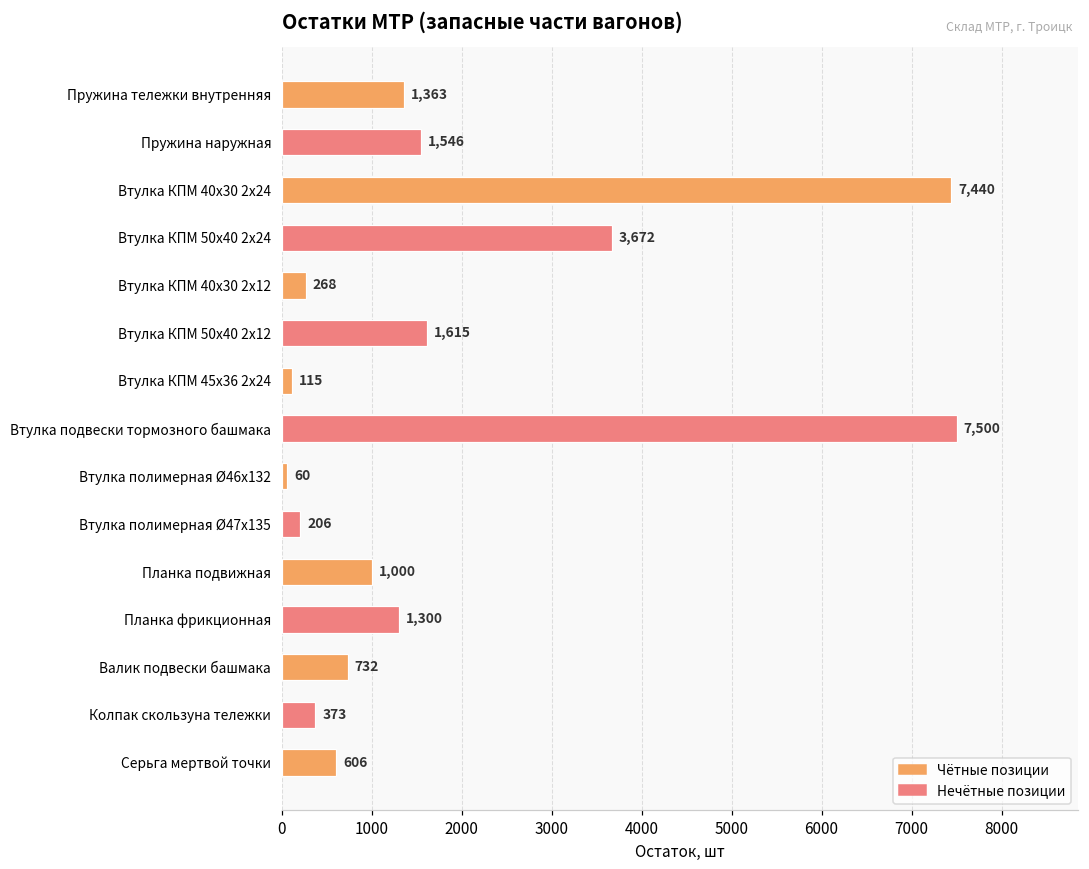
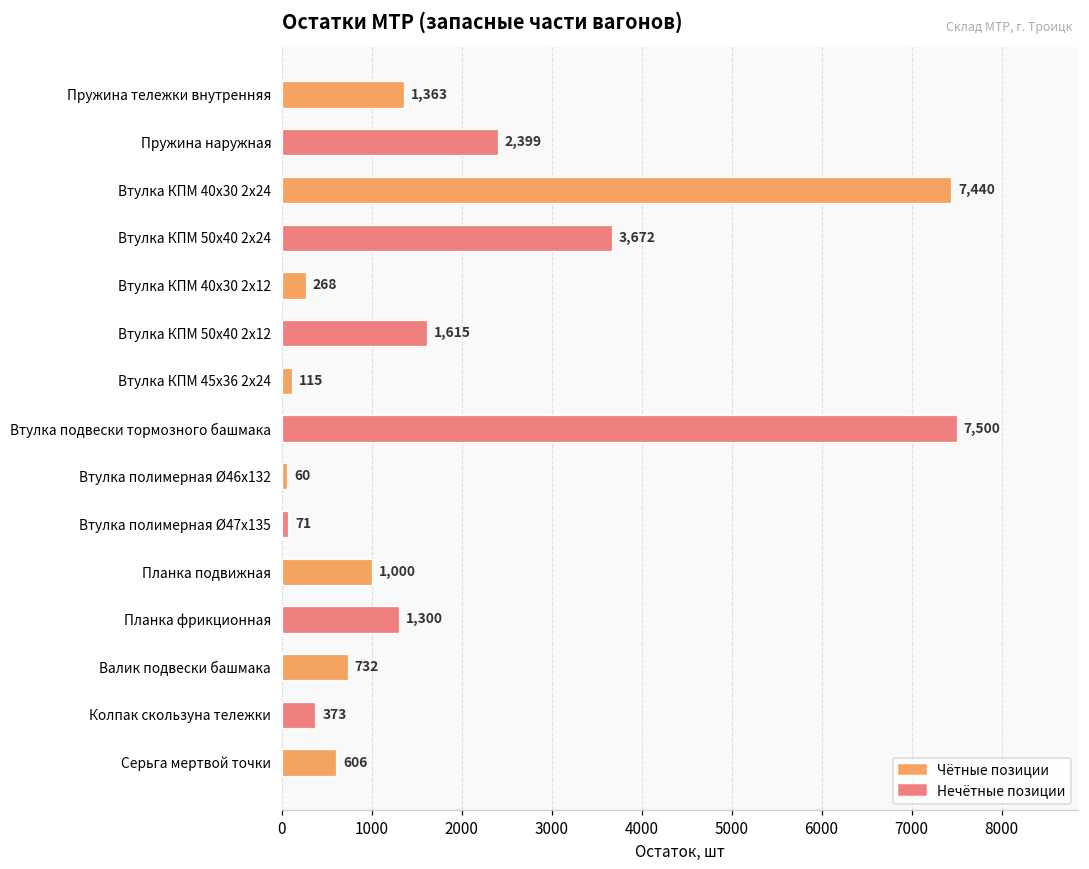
Пружина наружная: 1,546 -> 2,399
Втулка полимерная Ø47х135: 206 -> 71
